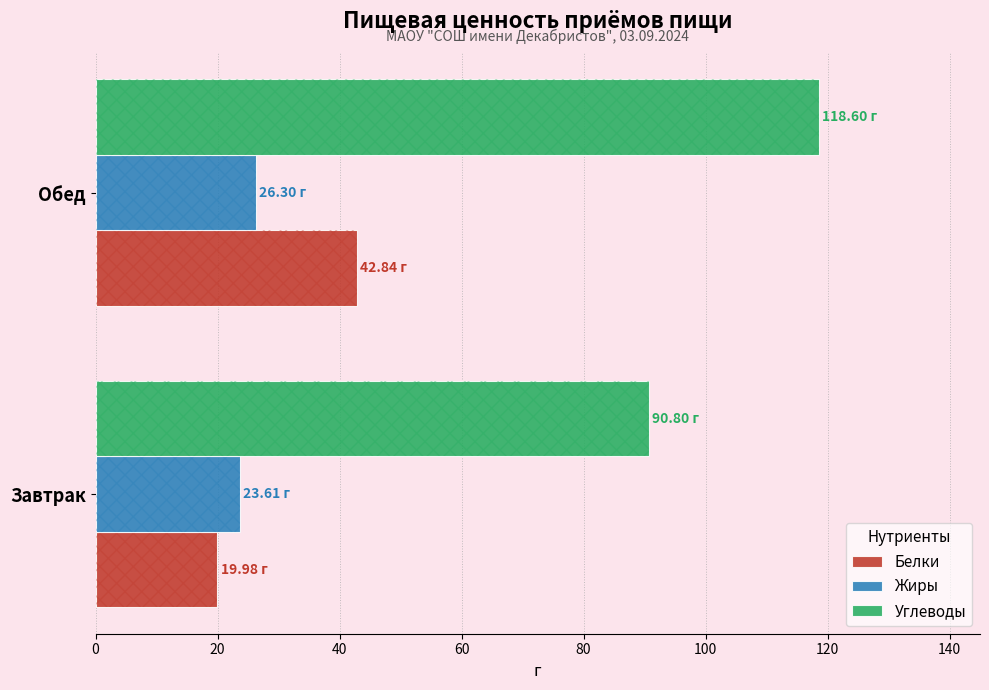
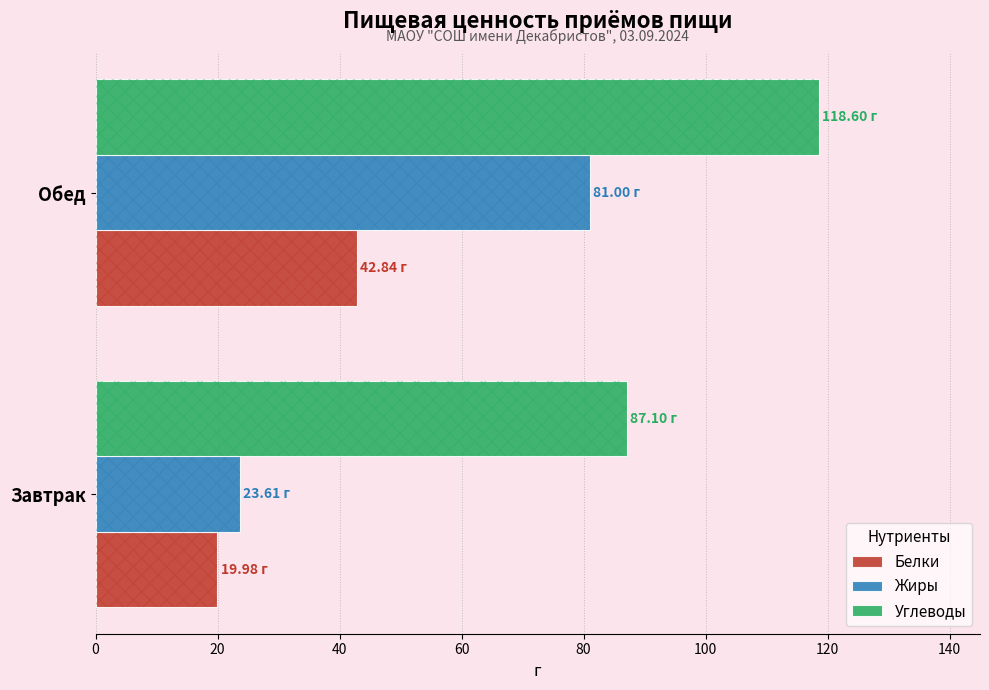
Жиры, Обед: 26.30 -> 81.00
Углеводы, Завтрак: 90.80 -> 87.10
